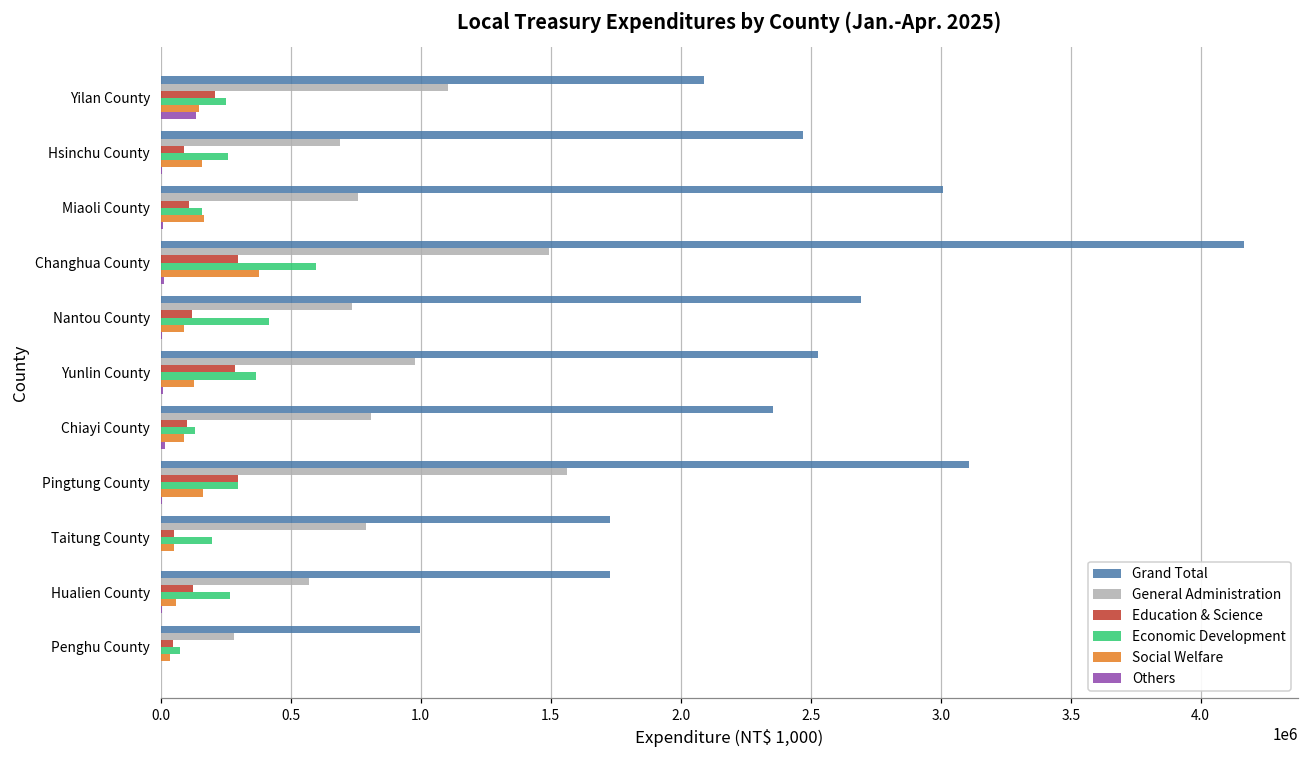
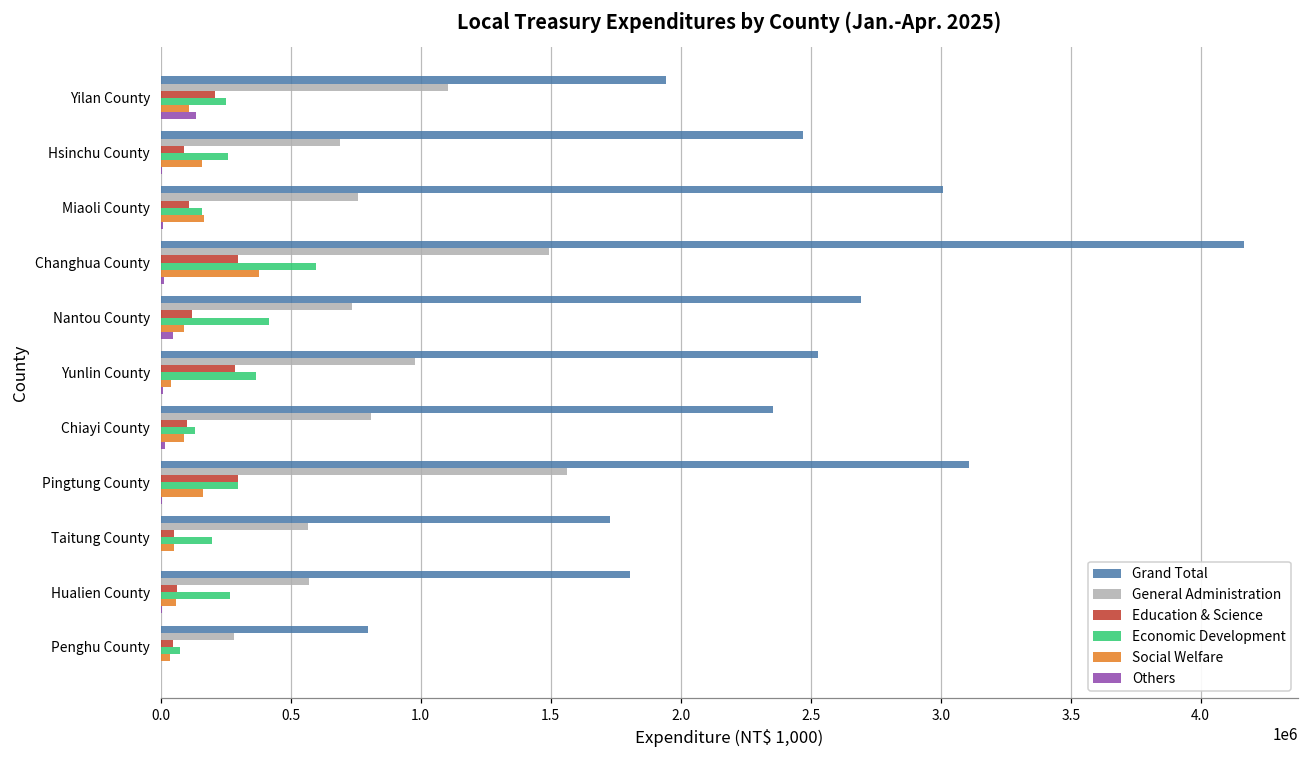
Grand Total, Yilan County: 2090000 -> 1940000
Social Welfare, Yilan County: 150000 -> 110000
Others, Nantou County: 10000 -> 50000
Social Welfare, Yunlin County: 130000 -> 40000
General Administration, Taitung County: 790000 -> 570000
Grand Total, Hualien County: 1730000 -> 1800000
Education & Science, Hualien County: 120000 -> 60000
Grand Total, Penghu County: 1000000 -> 800000
